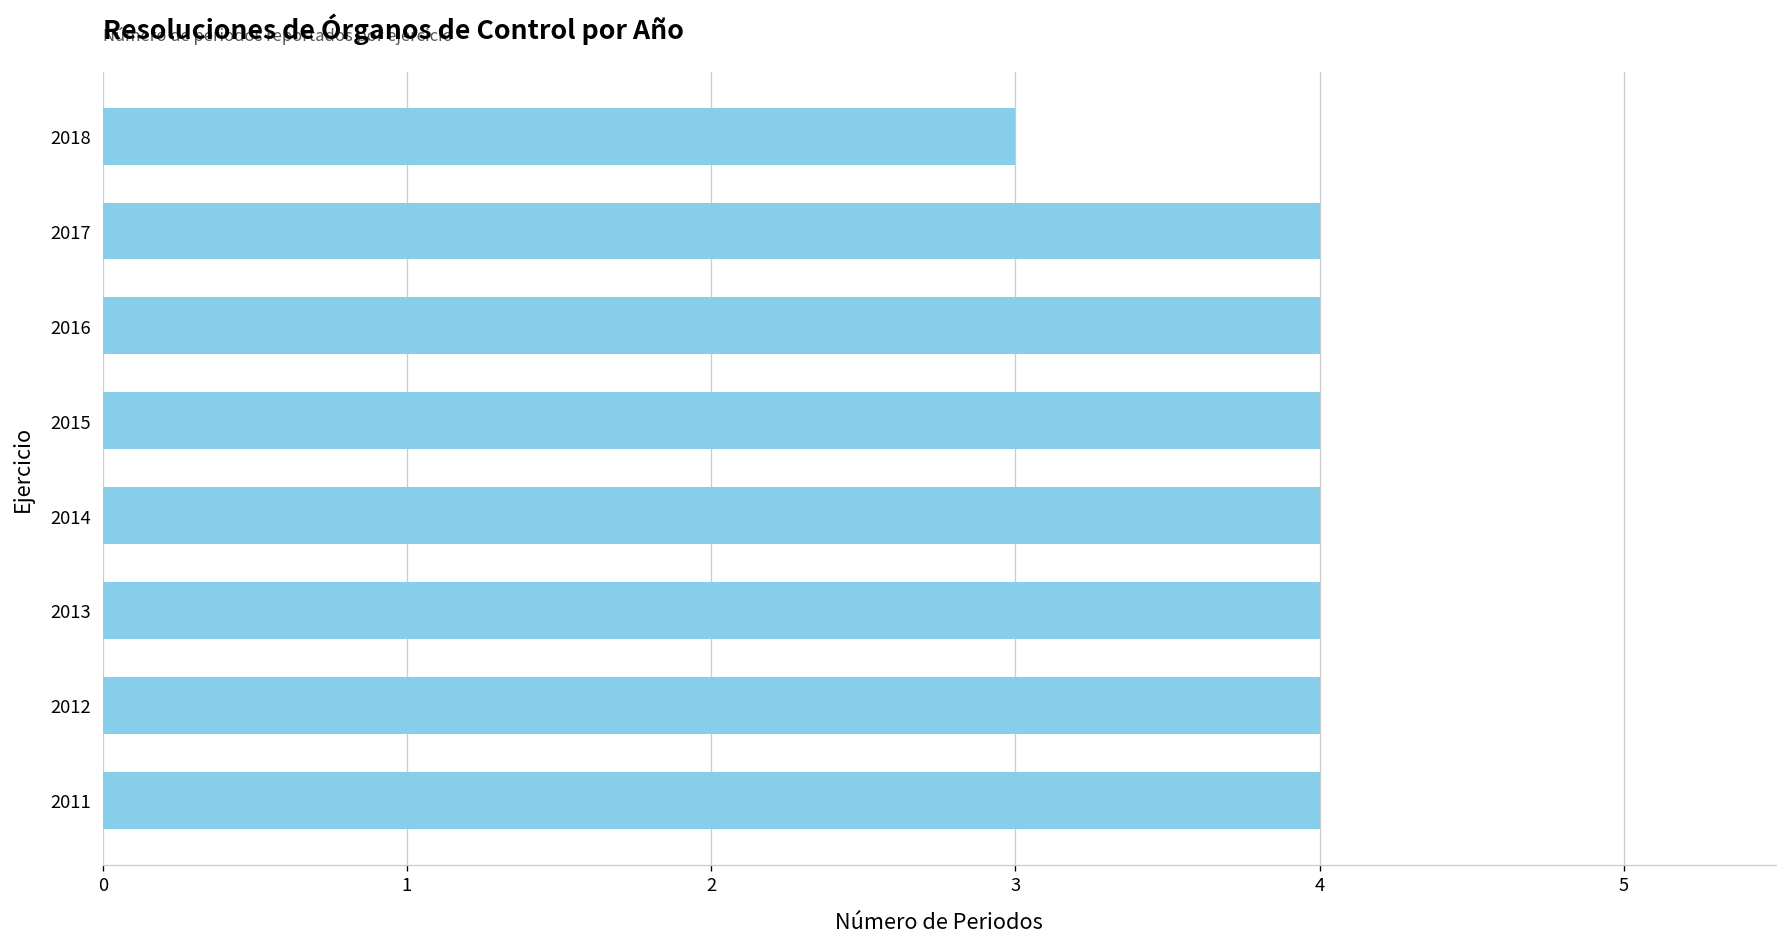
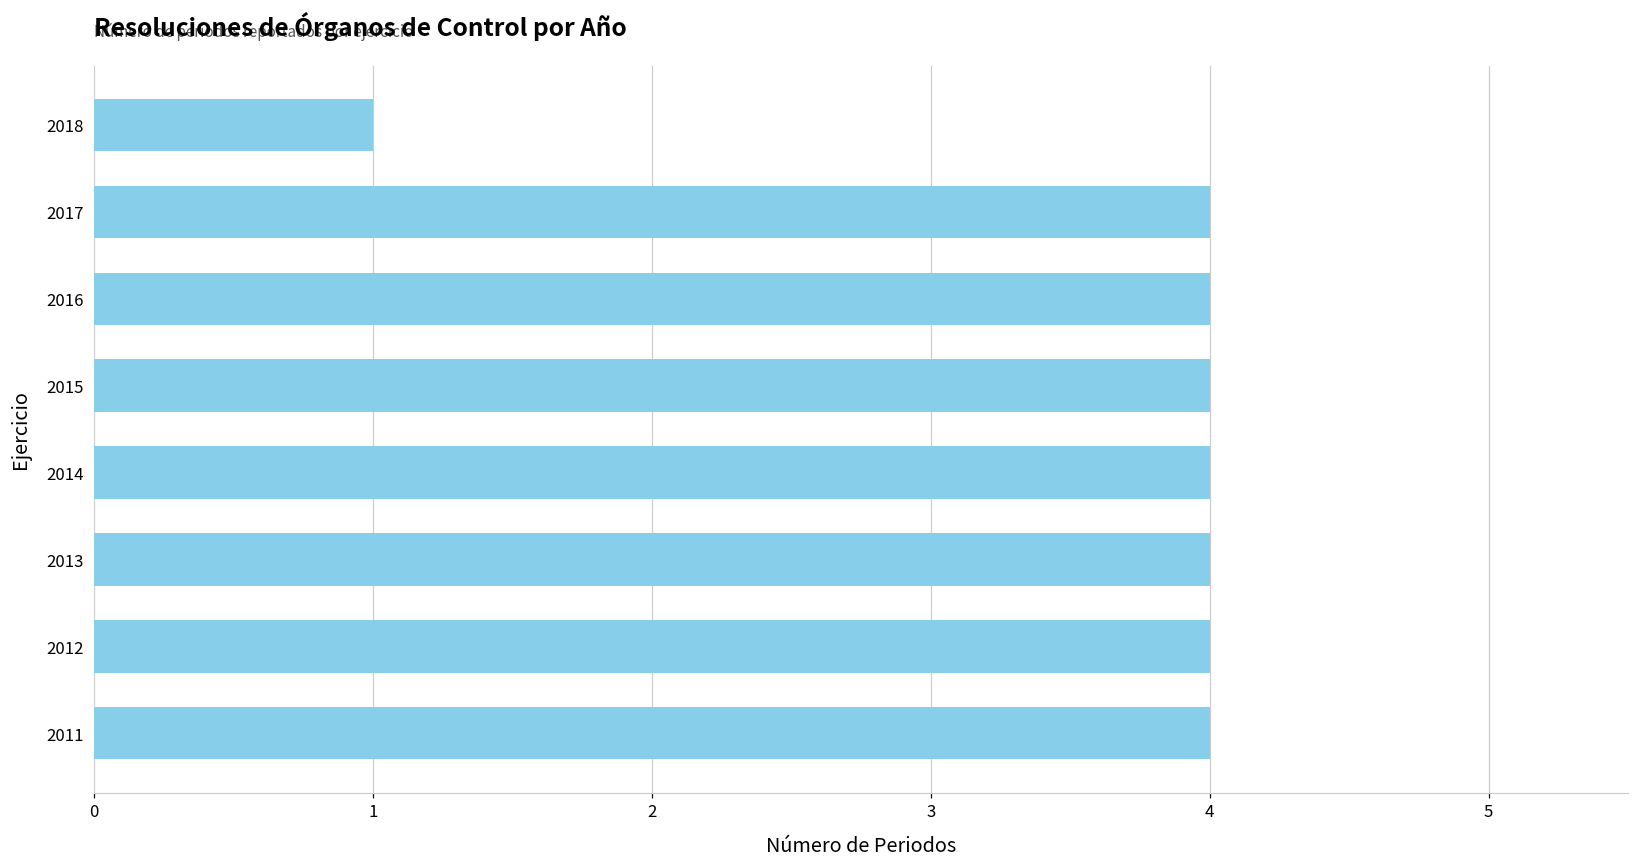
2018: 3 -> 1
